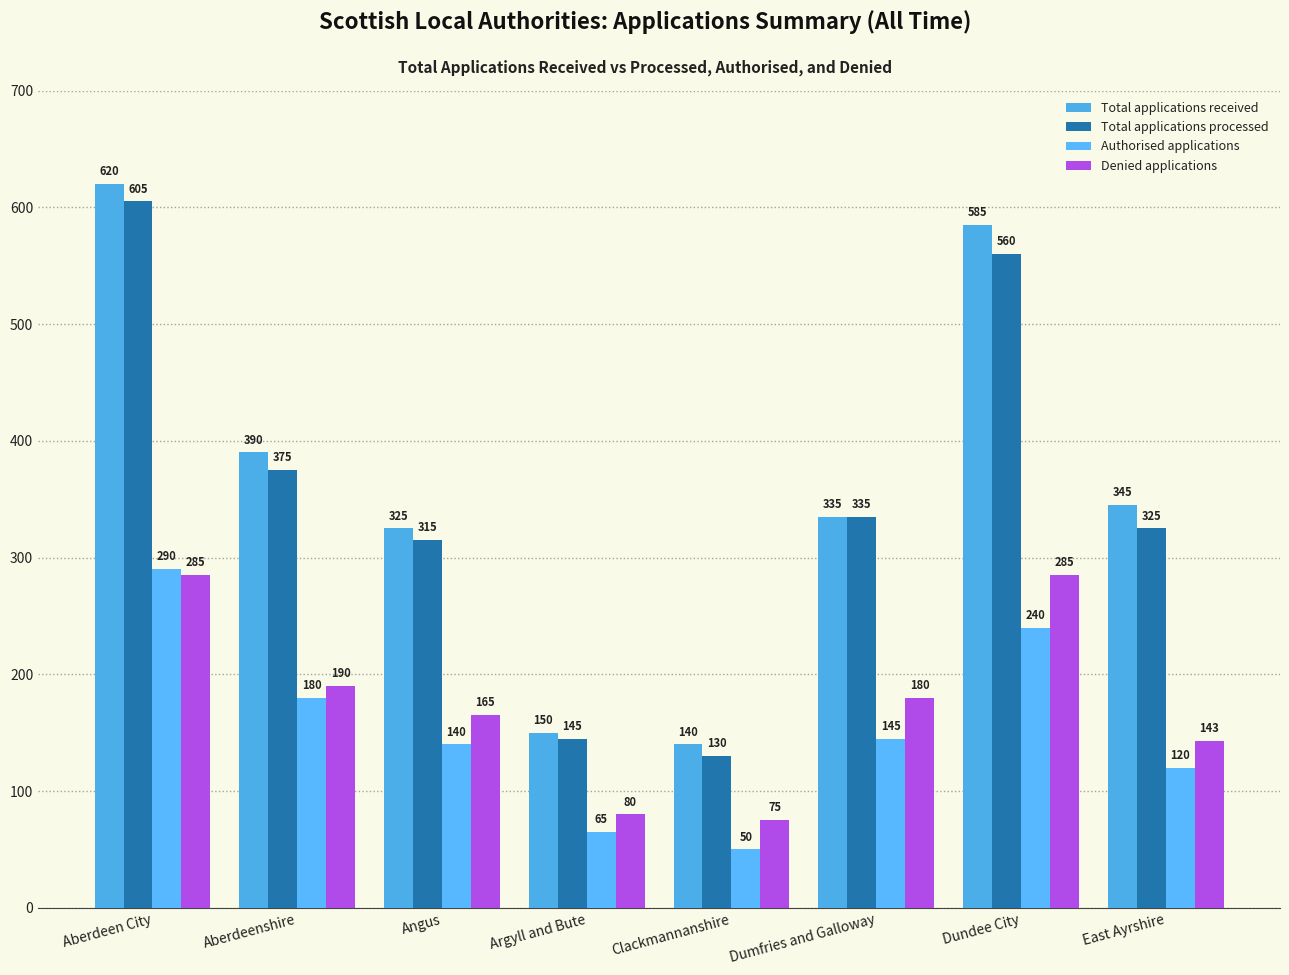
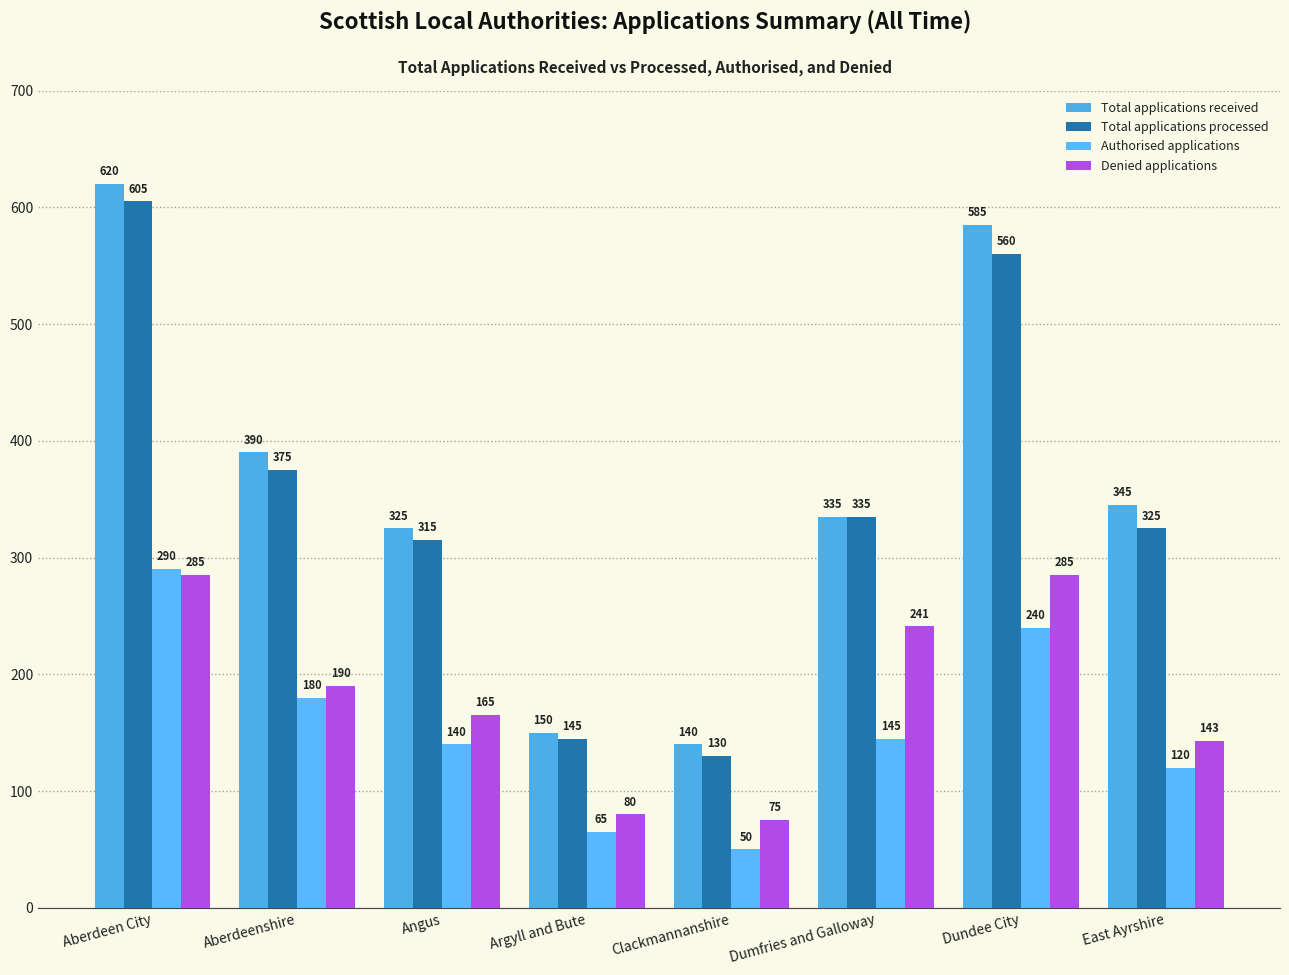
Denied applications, Dumfries and Galloway: 180 -> 241
